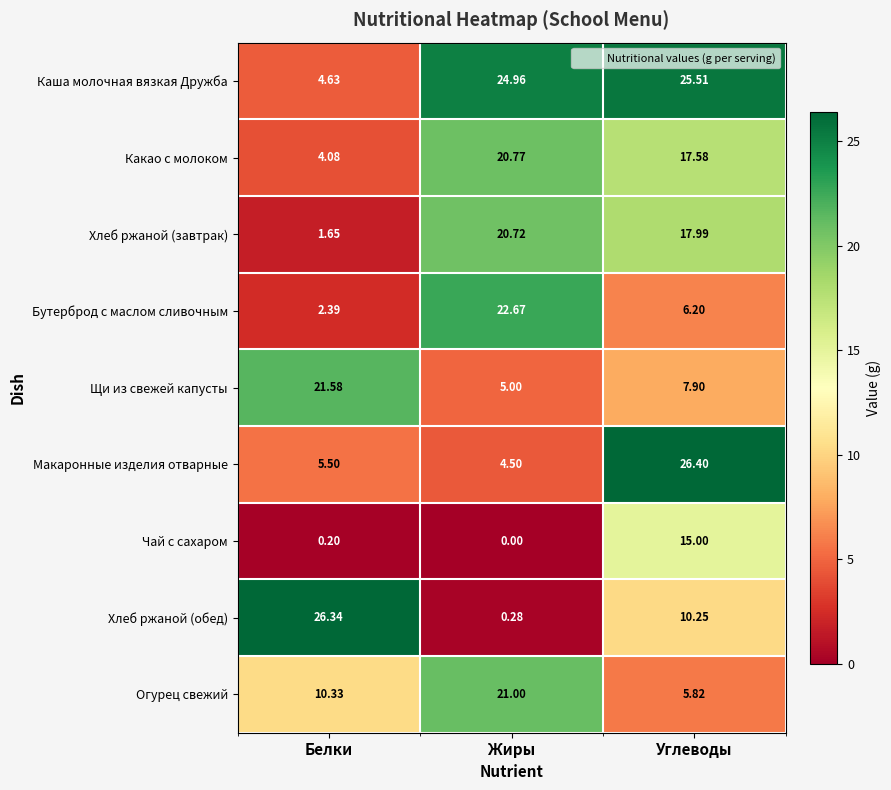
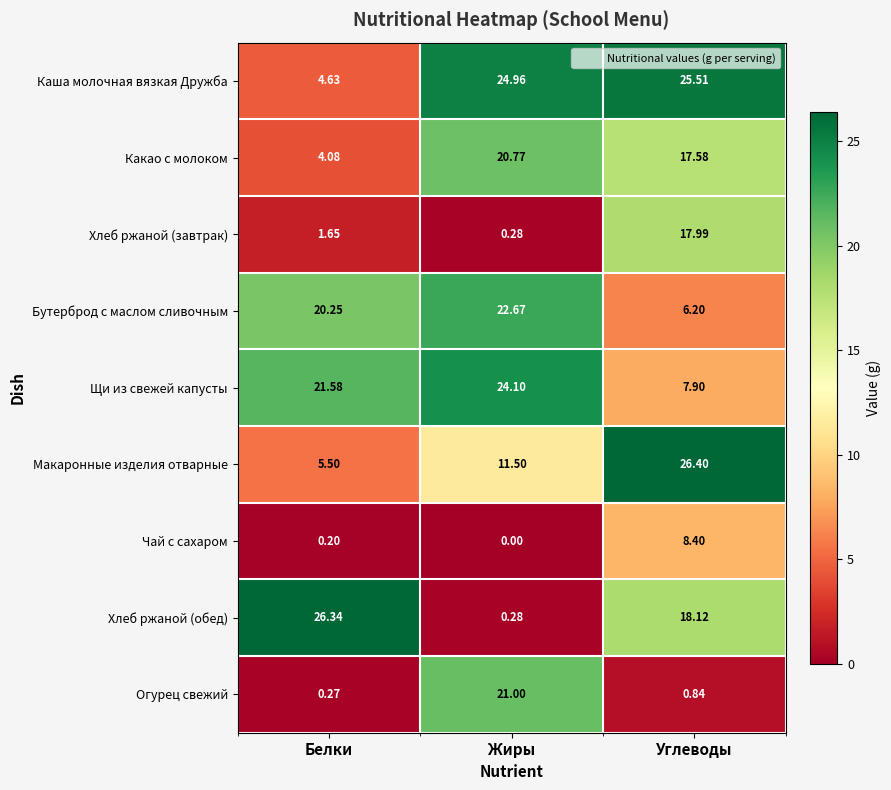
Хлеб ржаной (завтрак), Жиры: 20.72 -> 0.28
Бутерброд с маслом сливочным, Белки: 2.39 -> 20.25
Щи из свежей капусты, Жиры: 5.00 -> 24.10
Макаронные изделия отварные, Жиры: 4.50 -> 11.50
Чай с сахаром, Углеводы: 15.00 -> 8.40
Хлеб ржаной (обед), Углеводы: 10.25 -> 18.12
Огурец свежий, Белки: 10.33 -> 0.27
Огурец свежий, Углеводы: 5.82 -> 0.84
